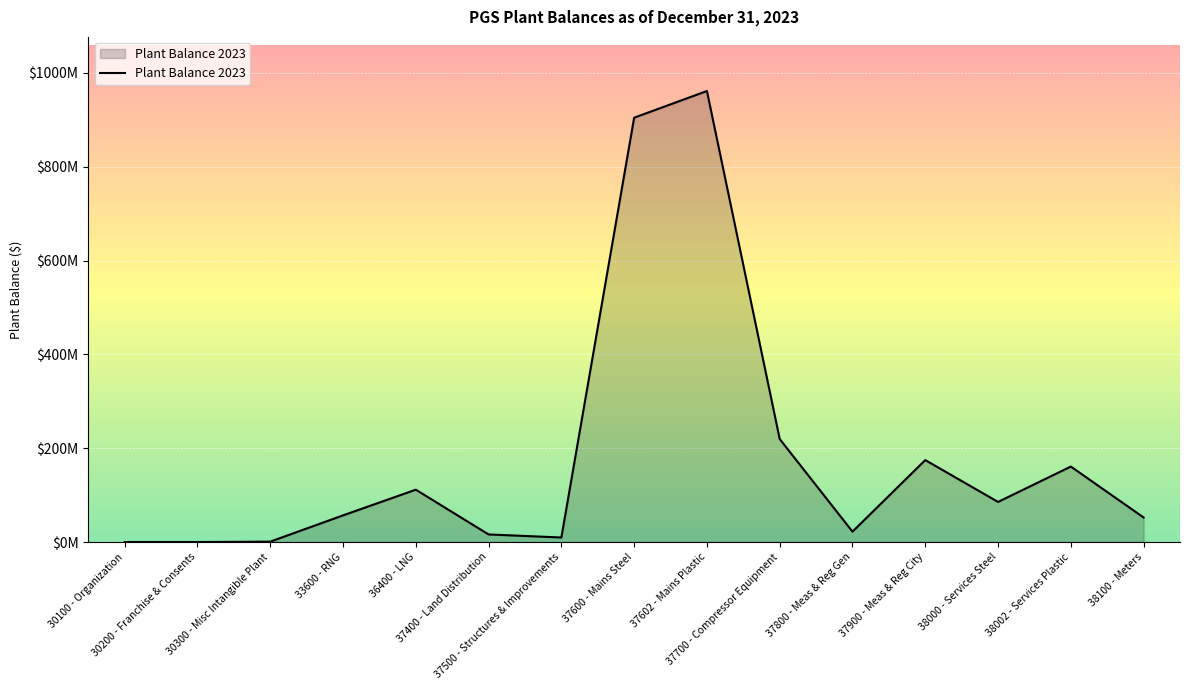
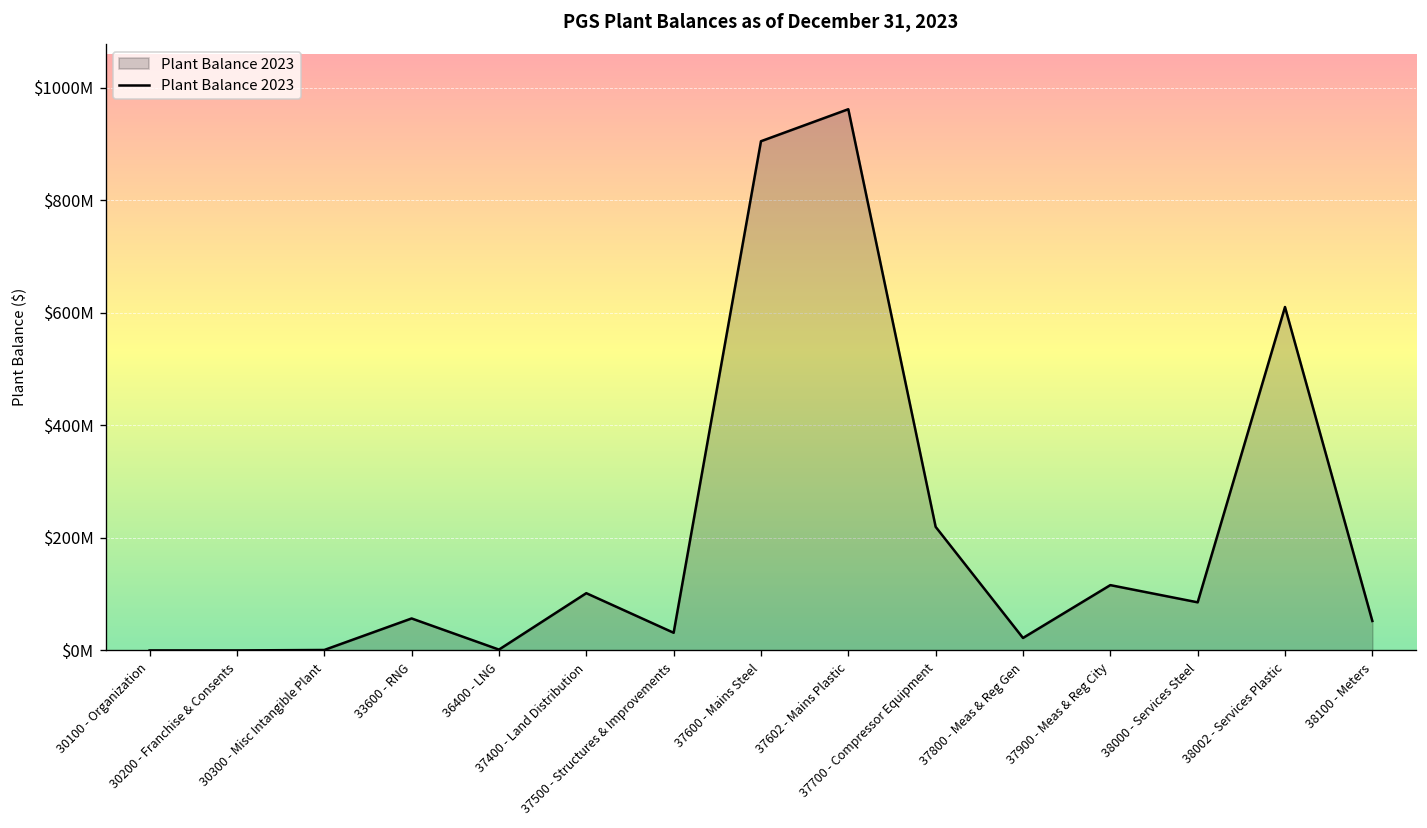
36400 - LNG: $110000000 -> $0
37400 - Land Distribution: $20000000 -> $100000000
37500 - Structures & Improvements: $10000000 -> $30000000
37900 - Meas & Reg City: $170000000 -> $120000000
38002 - Services Plastic: $160000000 -> $610000000
